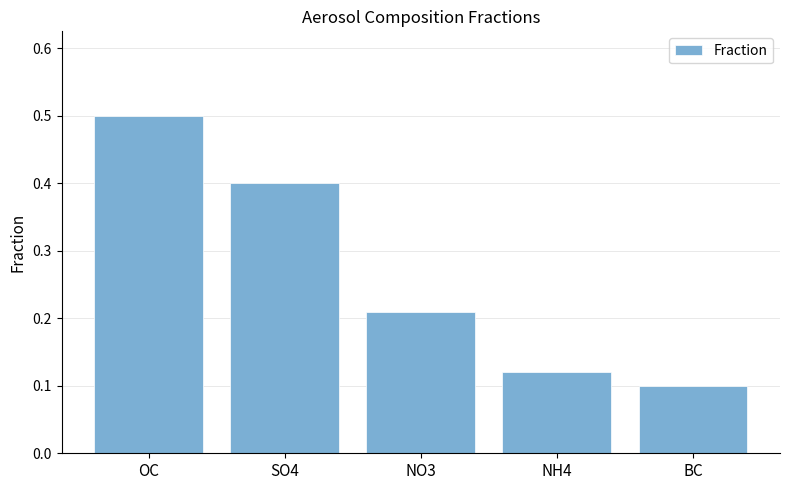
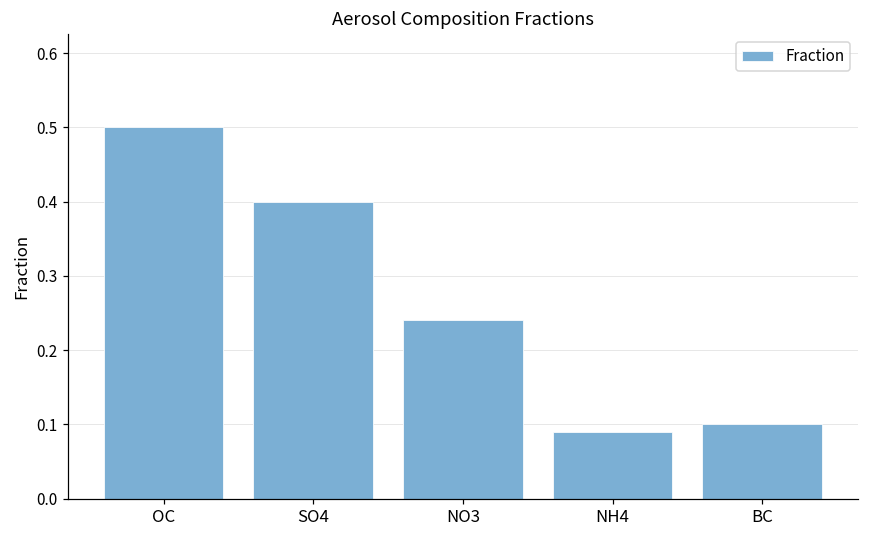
NO3: 0.21 -> 0.24
NH4: 0.12 -> 0.09
